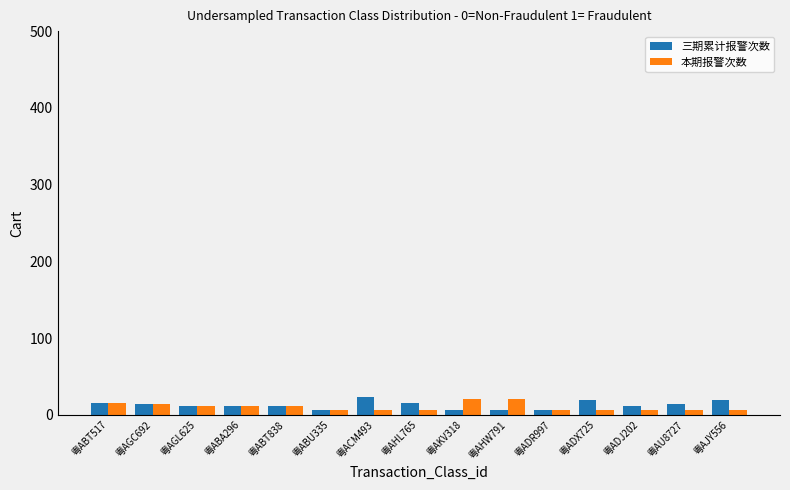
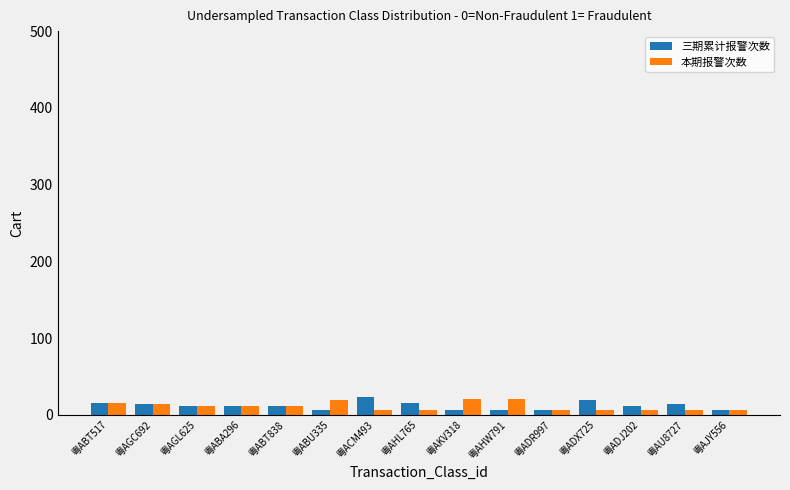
本期报警次数, 粤ABU335: 10 -> 20
三期累计报警次数, 粤AJY556: 20 -> 10
